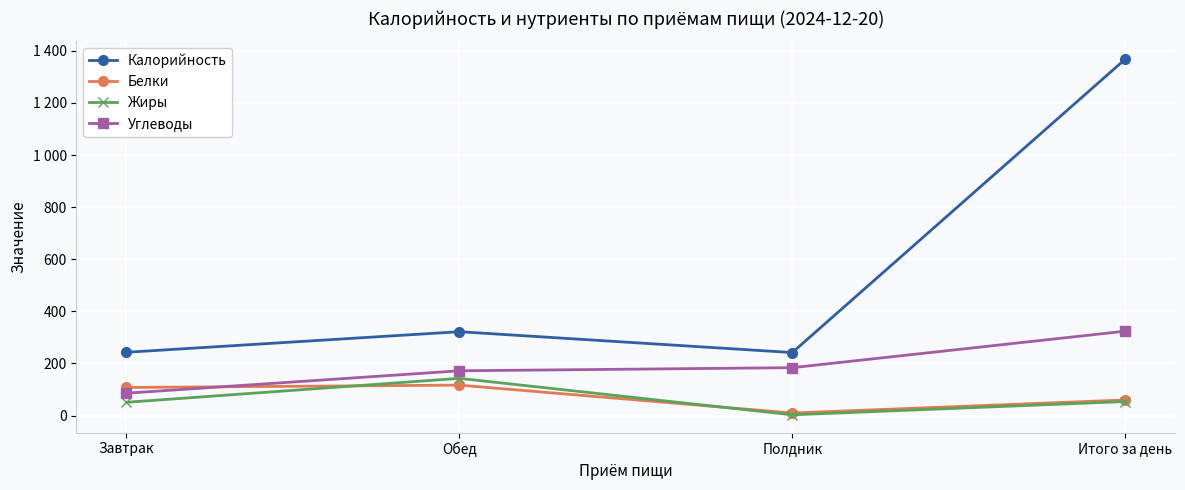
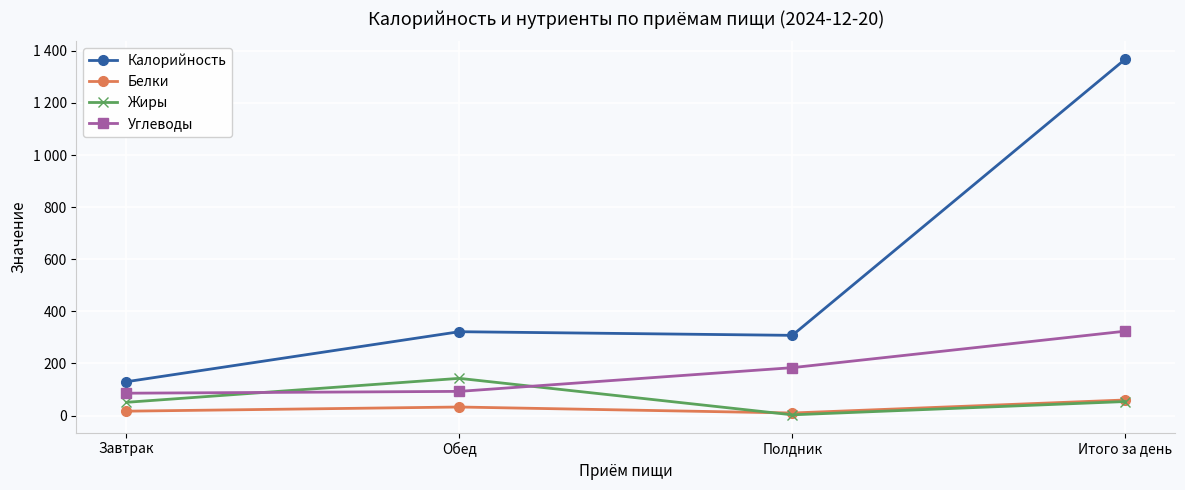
Калорийность, Завтрак: 240 -> 130
Белки, Завтрак: 110 -> 20
Белки, Обед: 120 -> 30
Углеводы, Обед: 170 -> 90
Калорийность, Полдник: 240 -> 310
